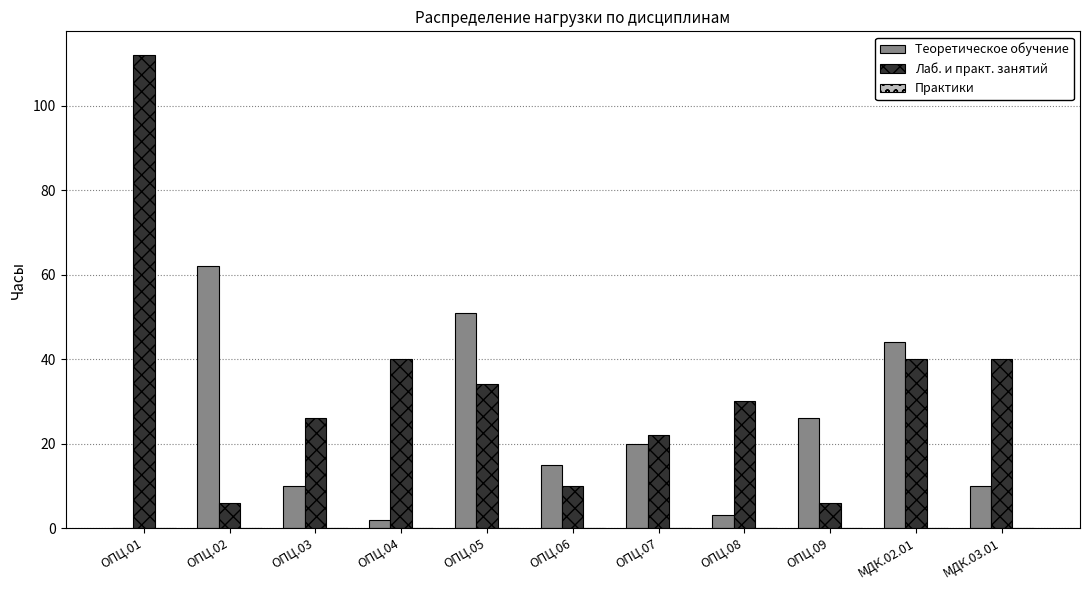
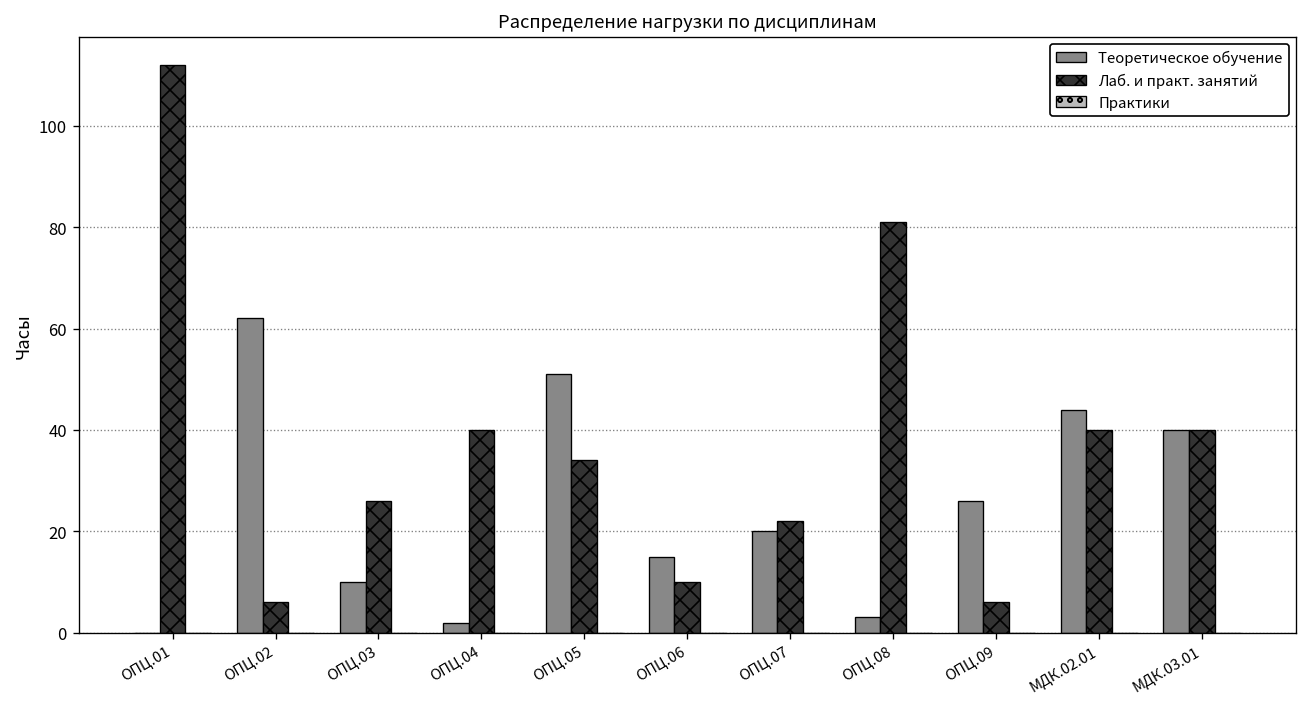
Лаб. и практ. занятий, ОПЦ.08: 30 -> 81
Теоретическое обучение, МДК.03.01: 10 -> 40
